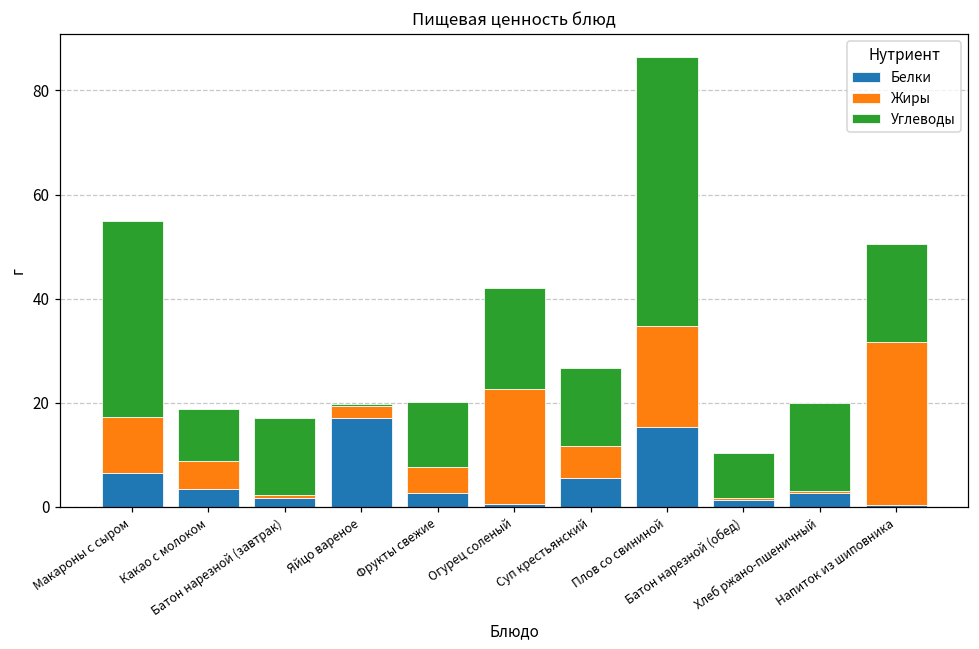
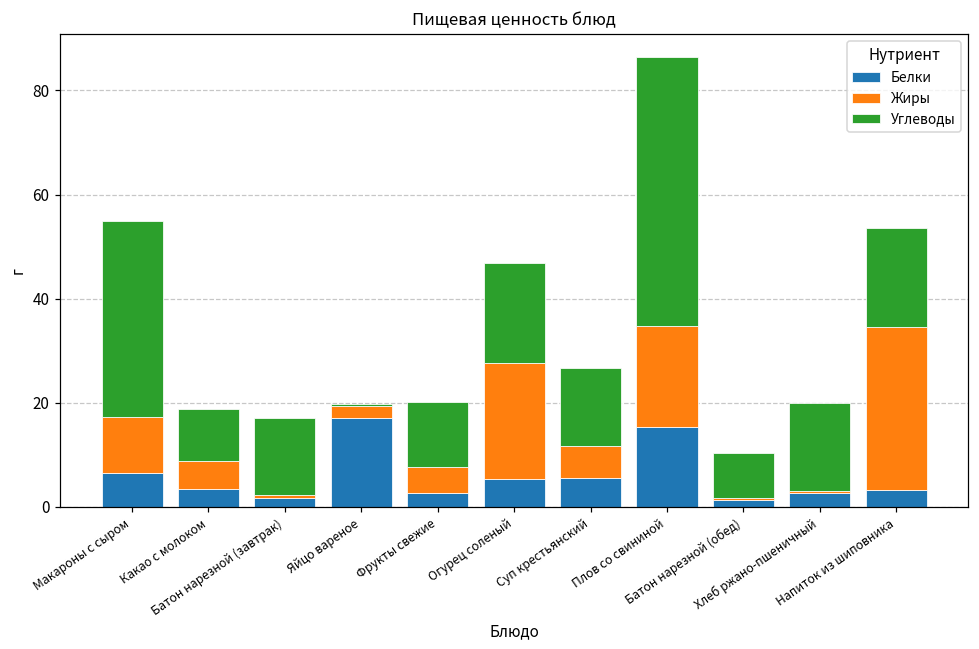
Белки, Огурец соленый: 0 -> 5
Белки, Напиток из шиповника: 0 -> 3
